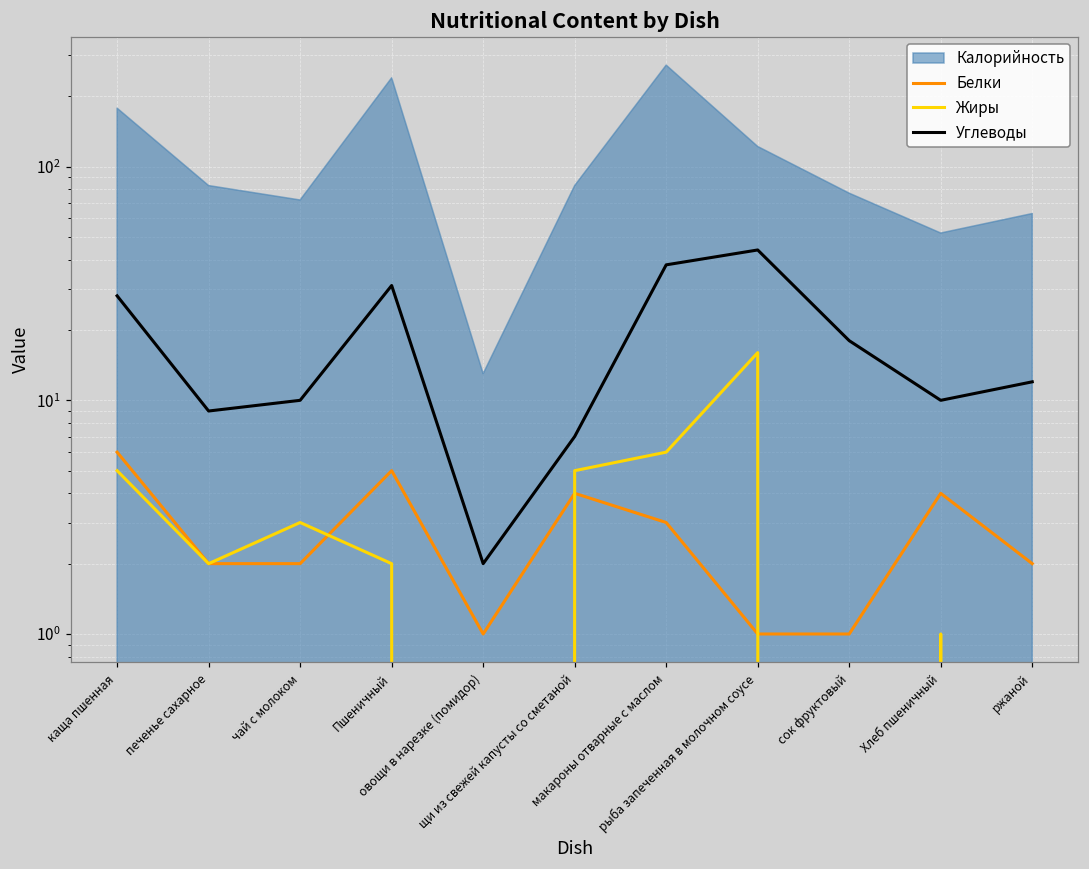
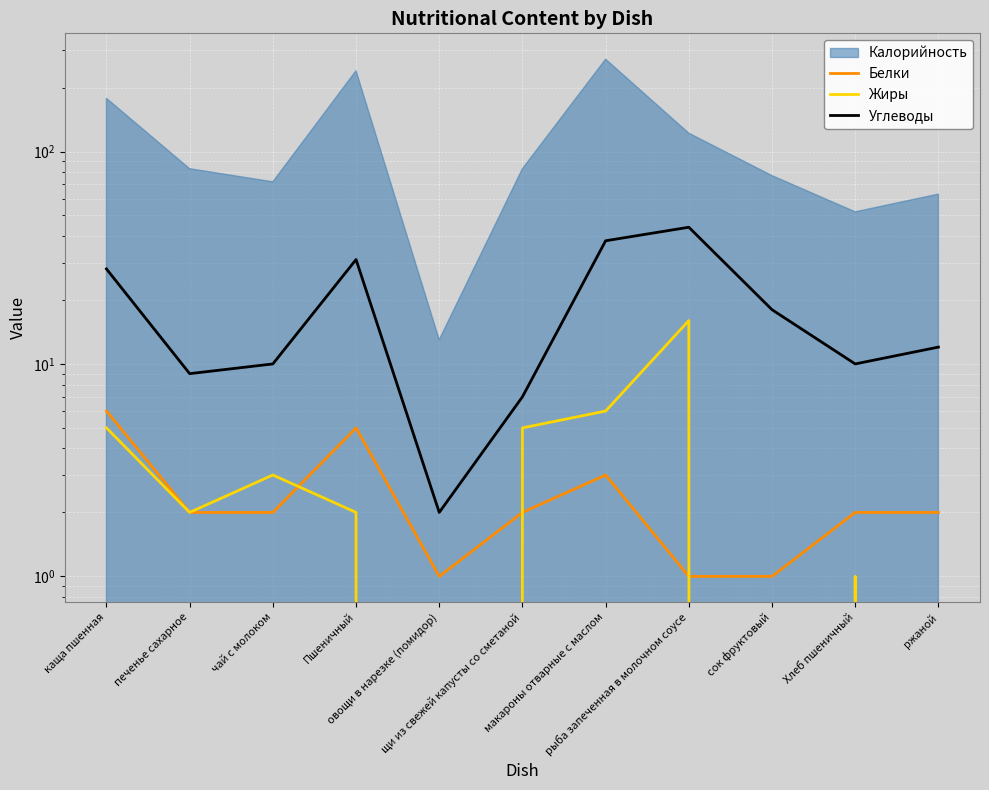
Белки, щи из свежей капусты со сметаной: 4 -> 2
Белки, Хлеб пшеничный: 4 -> 2
